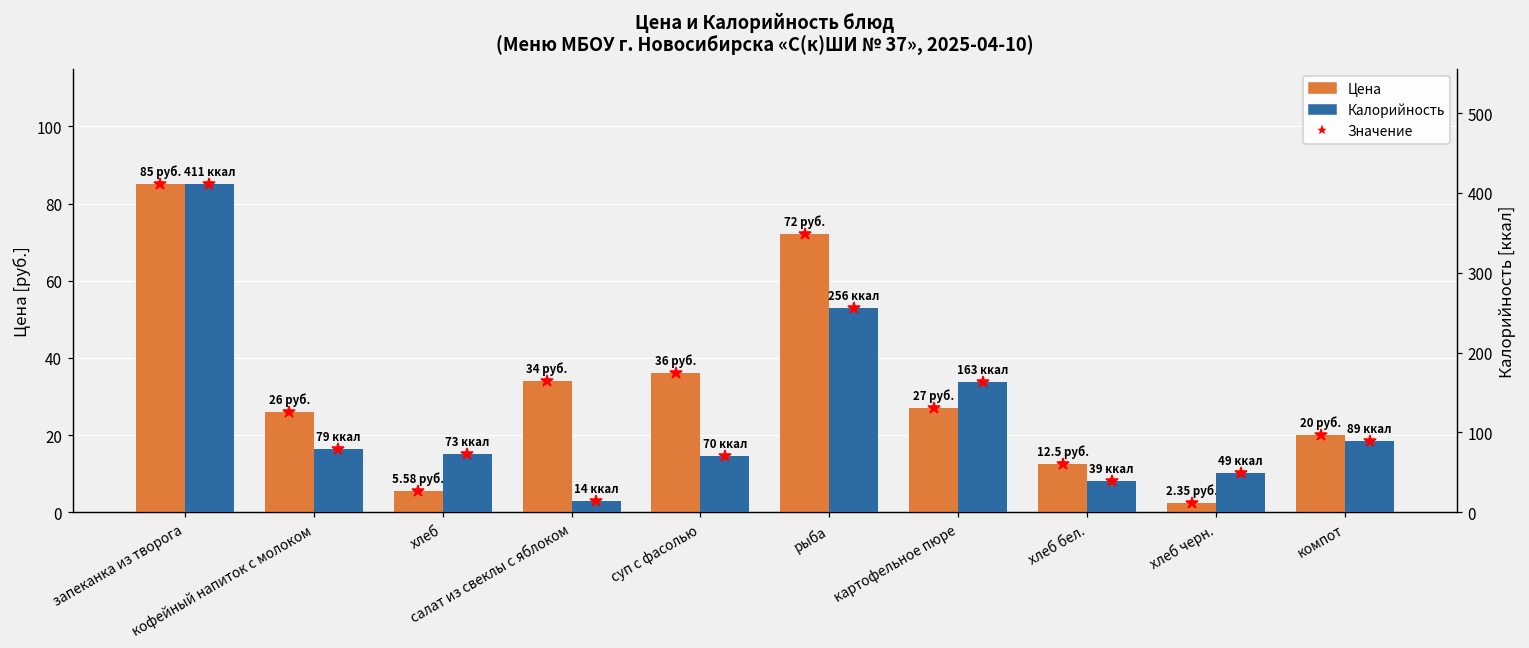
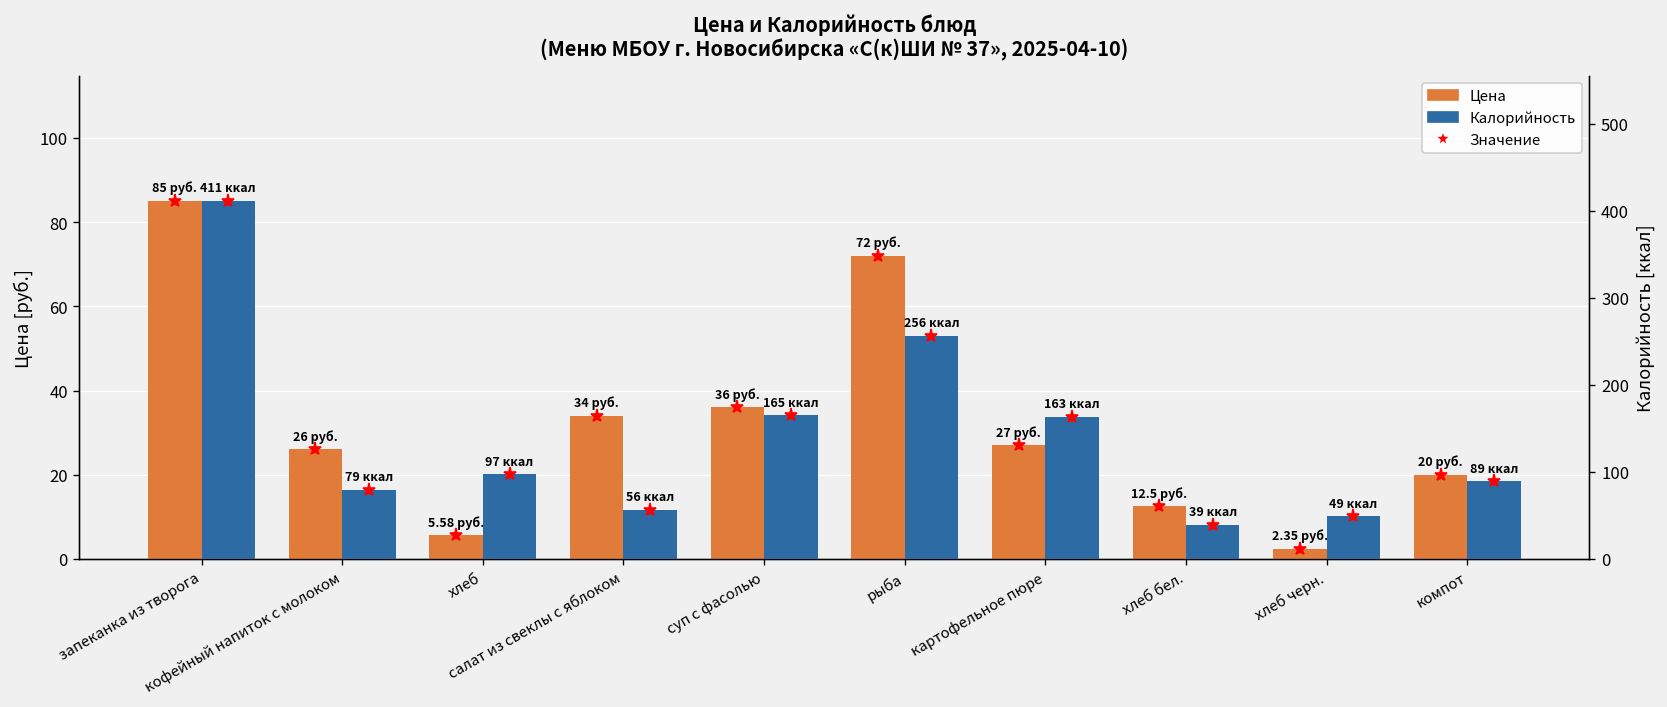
Калорийность, хлеб: 73 -> 97
Калорийность, салат из свеклы с яблоком: 14 -> 56
Калорийность, суп с фасолью: 70 -> 165
